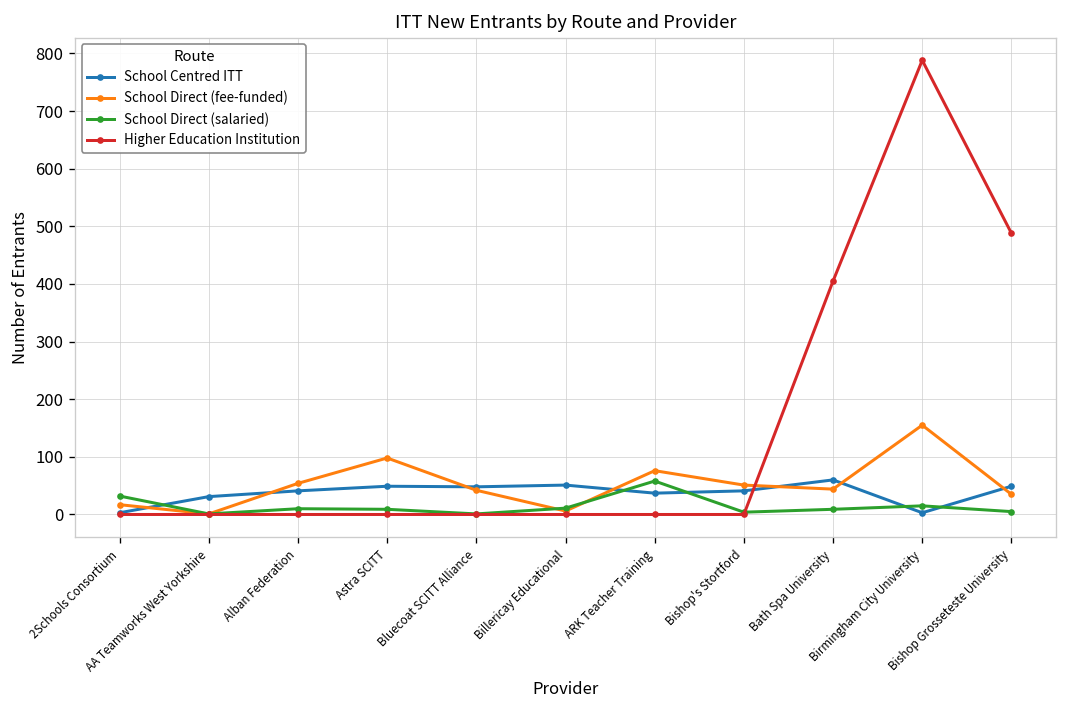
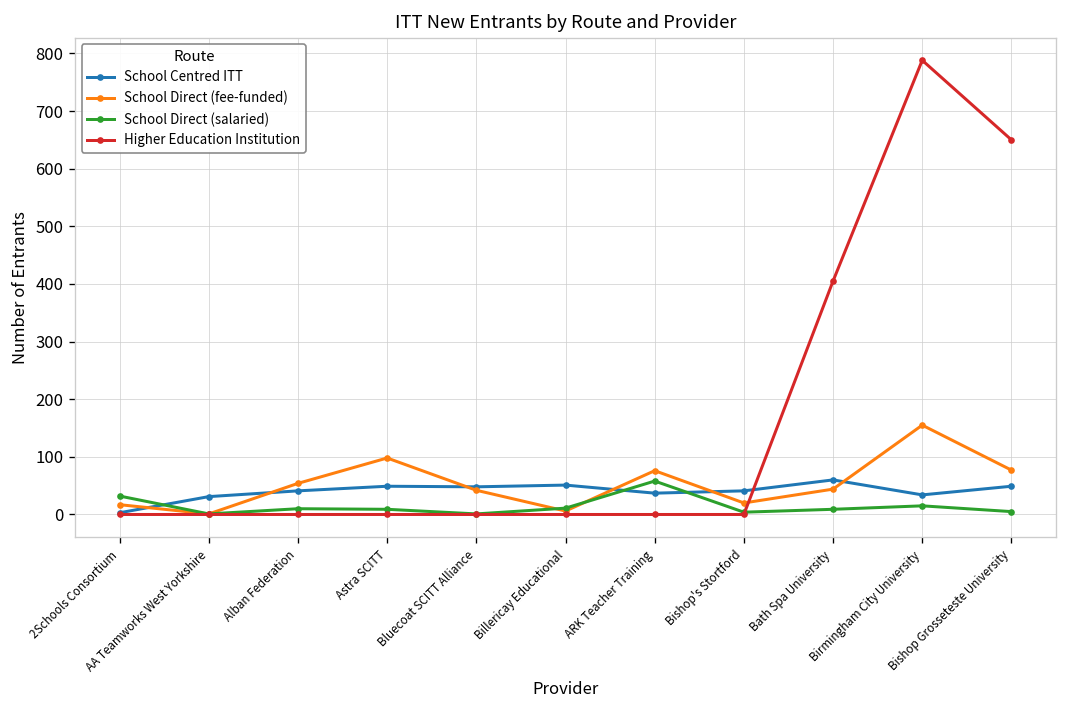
School Direct (fee-funded), Bishop's Stortford: 50 -> 20
School Centred ITT, Birmingham City University: 0 -> 30
School Direct (fee-funded), Bishop Grosseteste University: 40 -> 80
Higher Education Institution, Bishop Grosseteste University: 490 -> 650
